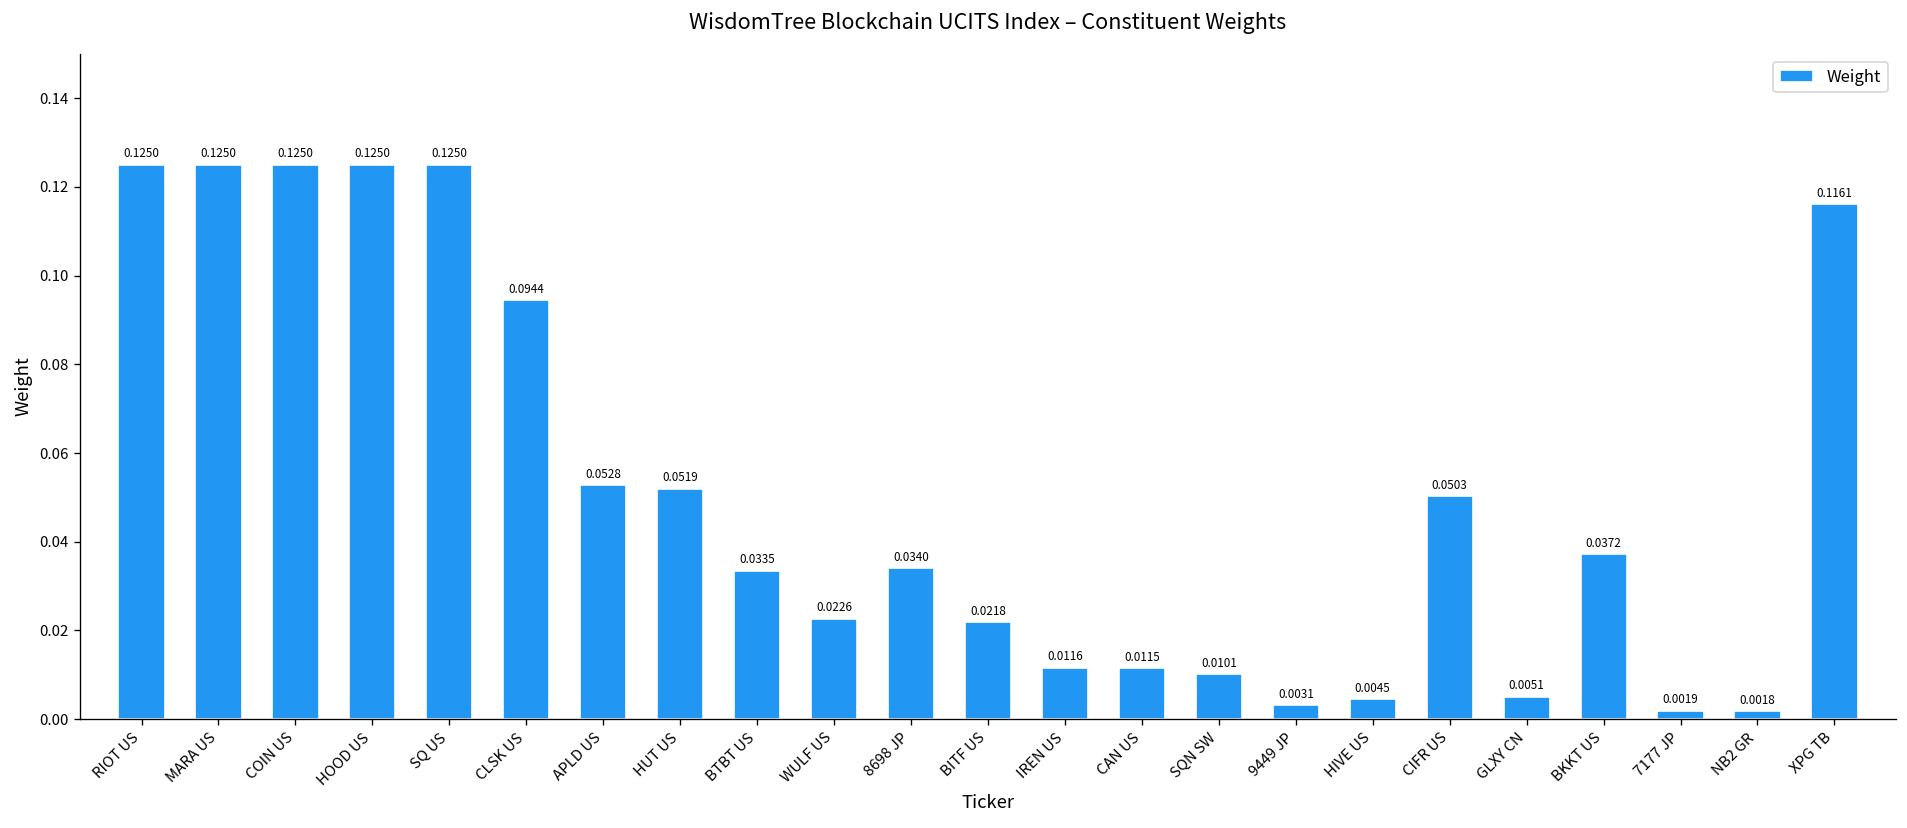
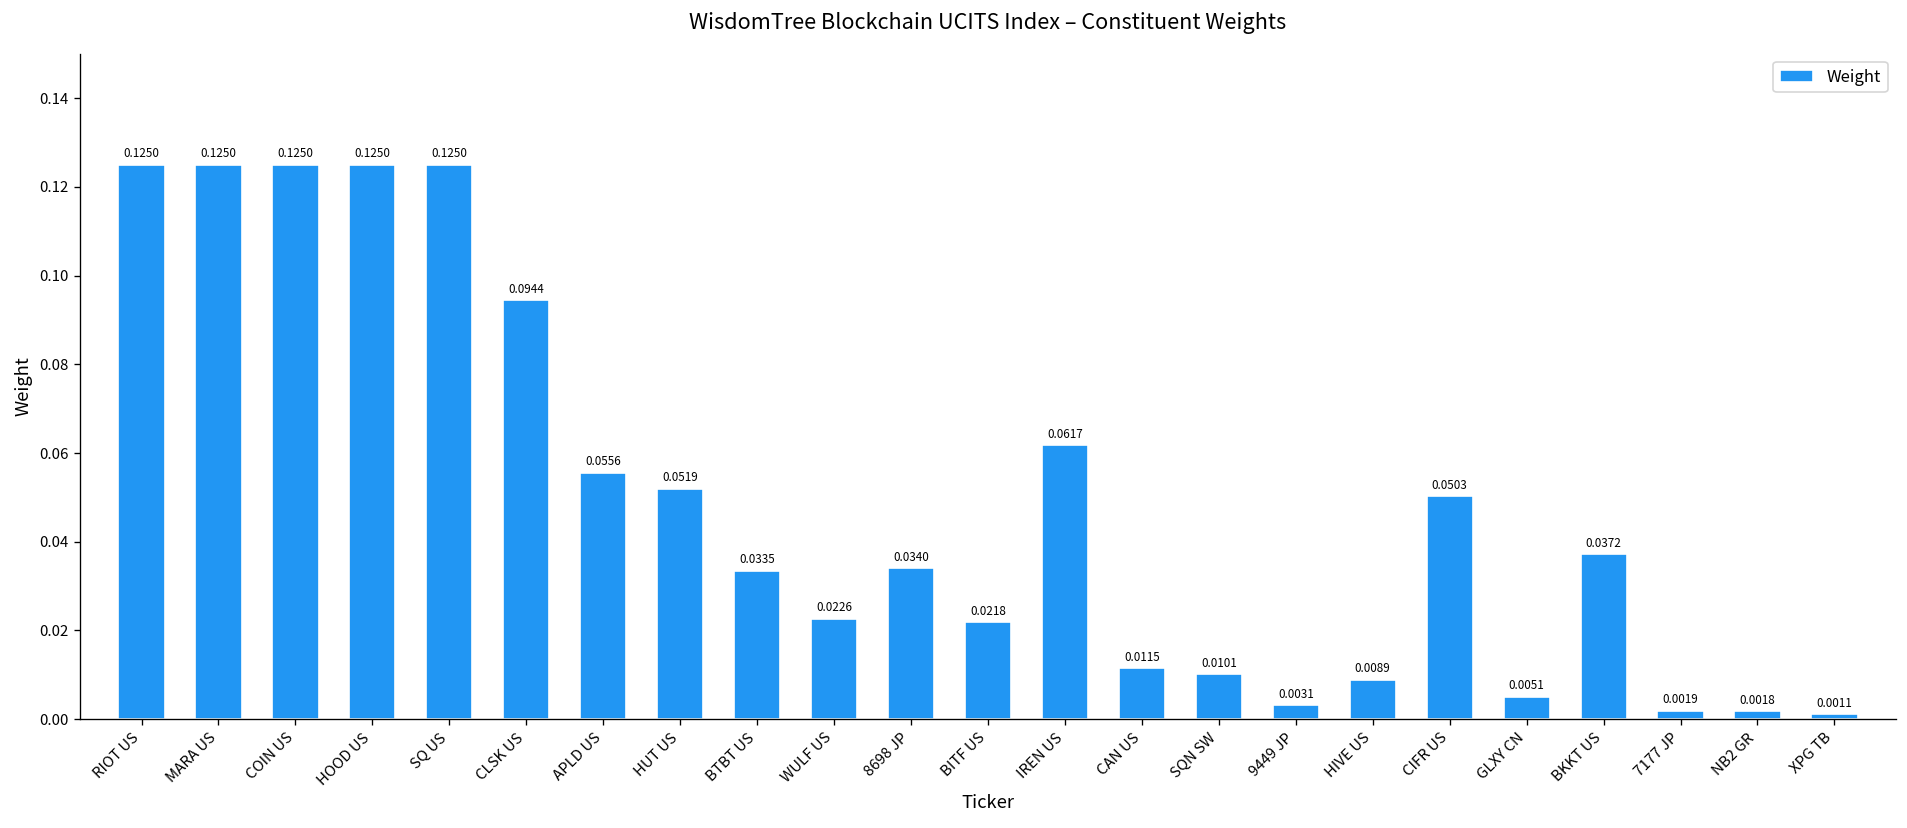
APLD US: 0.0528 -> 0.0556
IREN US: 0.0116 -> 0.0617
HIVE US: 0.0045 -> 0.0089
XPG TB: 0.1161 -> 0.0011
